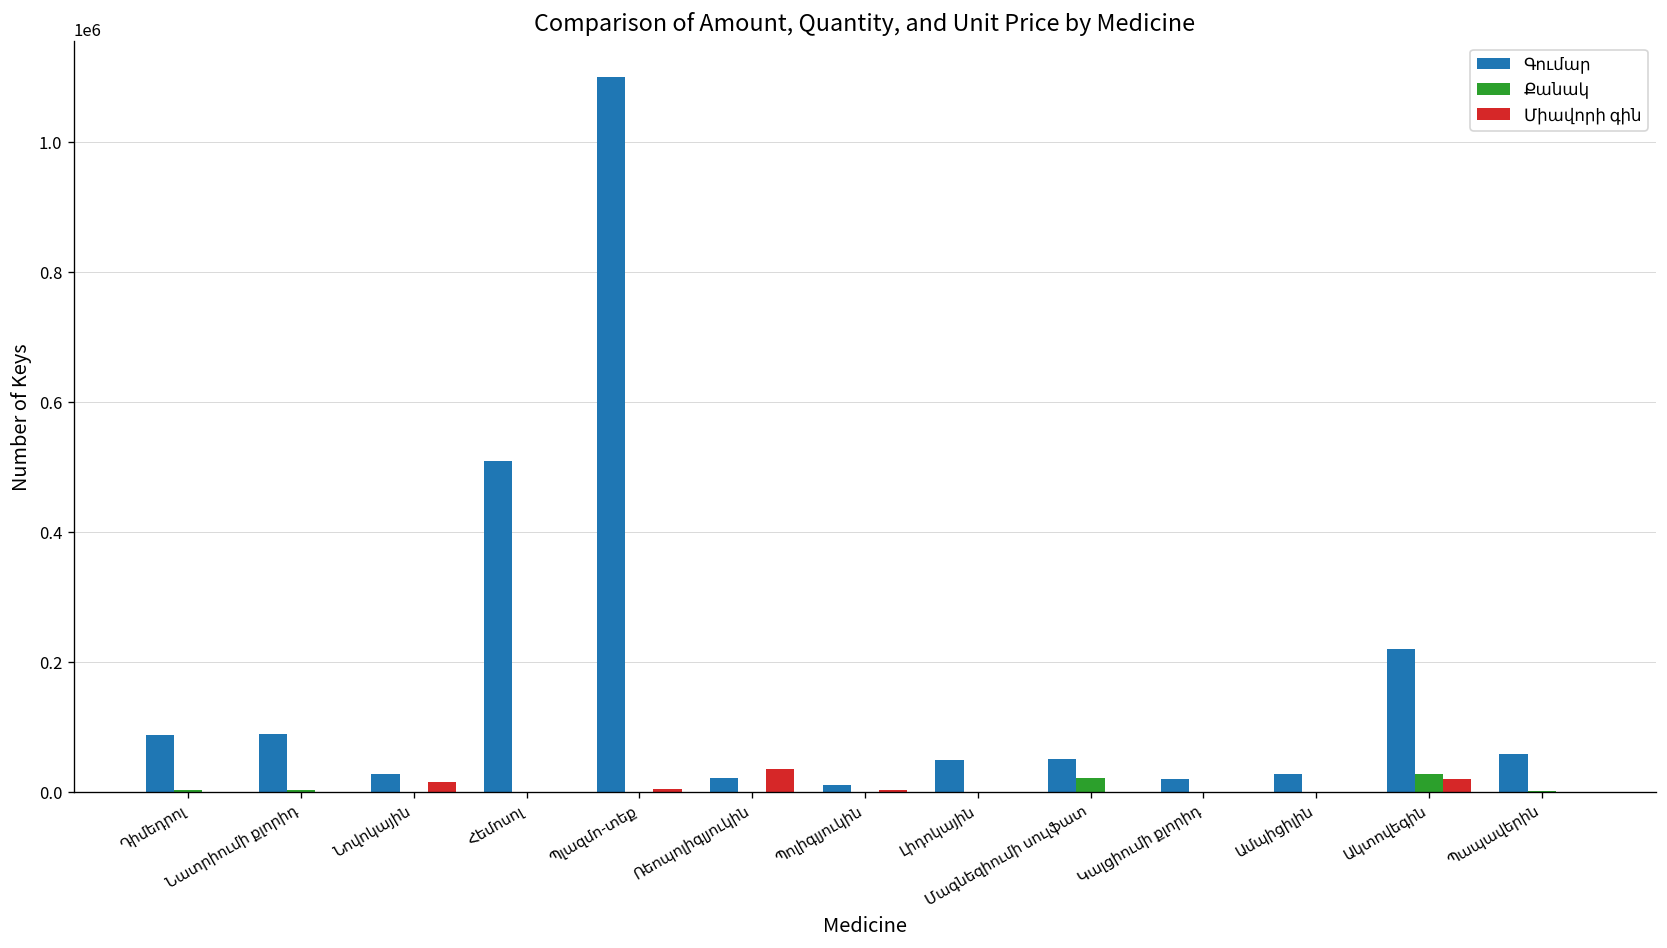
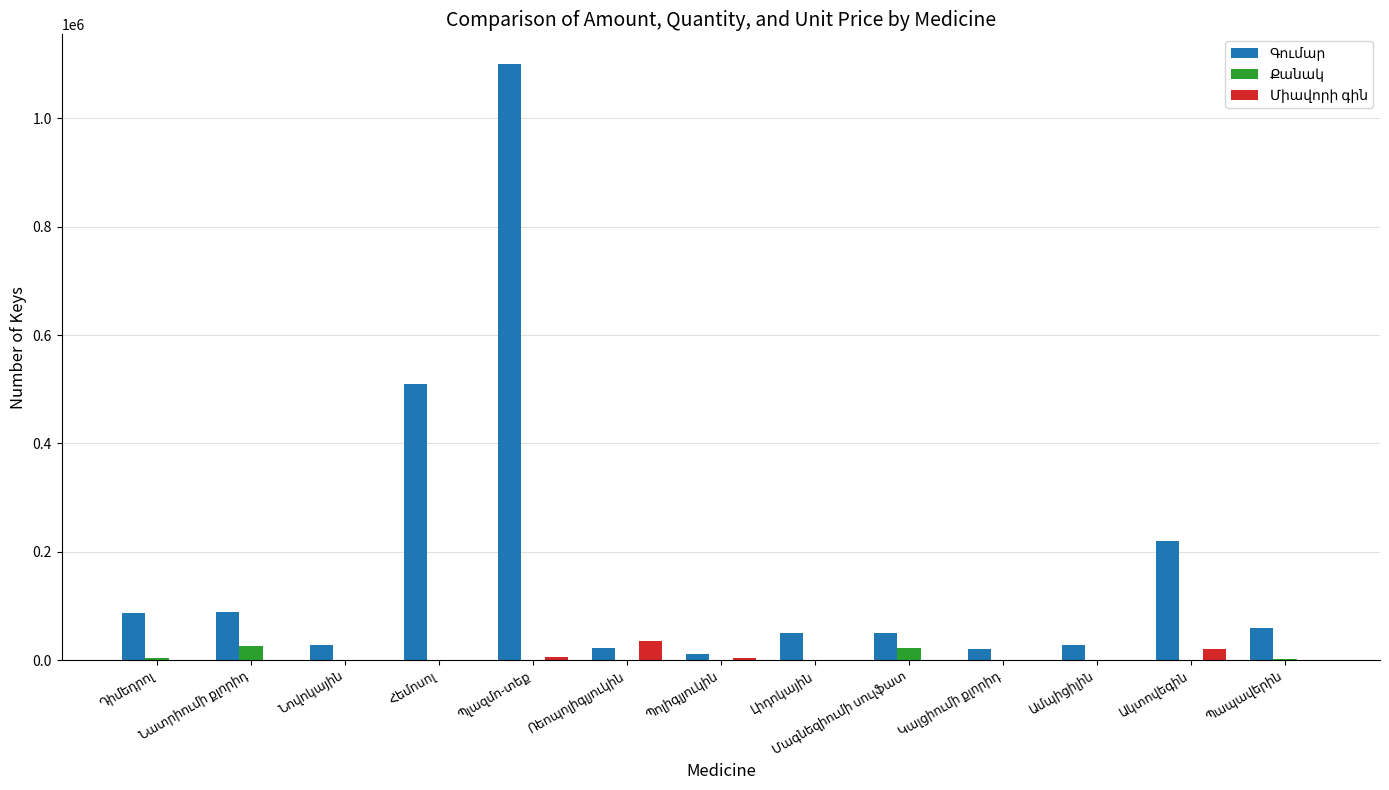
Քանակ, Նատրիումի քլորիդ: 0 -> 30000
Միավորի գին, Նովոկային: 20000 -> 0
Քանակ, Ակտովեգին: 30000 -> 0
